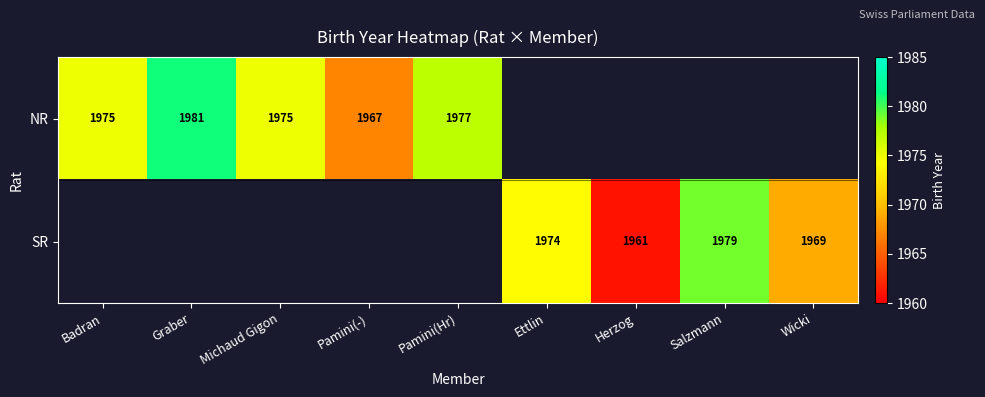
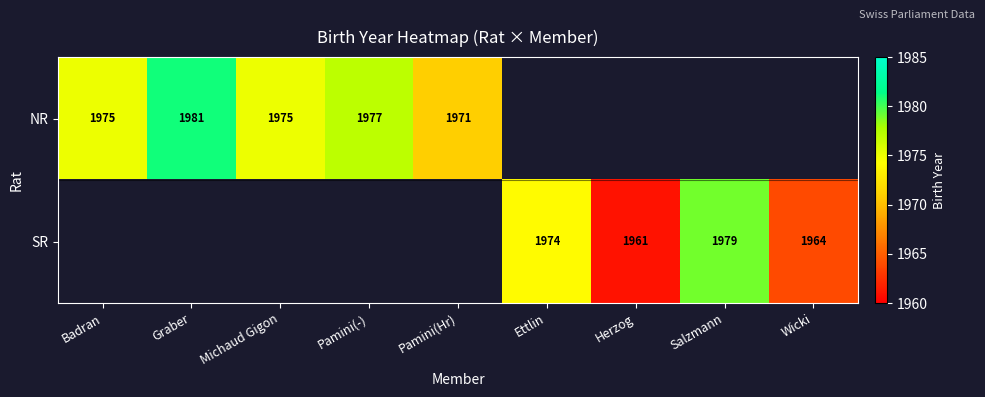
NR, Pamini(-): 1967 -> 1977
NR, Pamini(Hr): 1977 -> 1971
SR, Wicki: 1969 -> 1964
